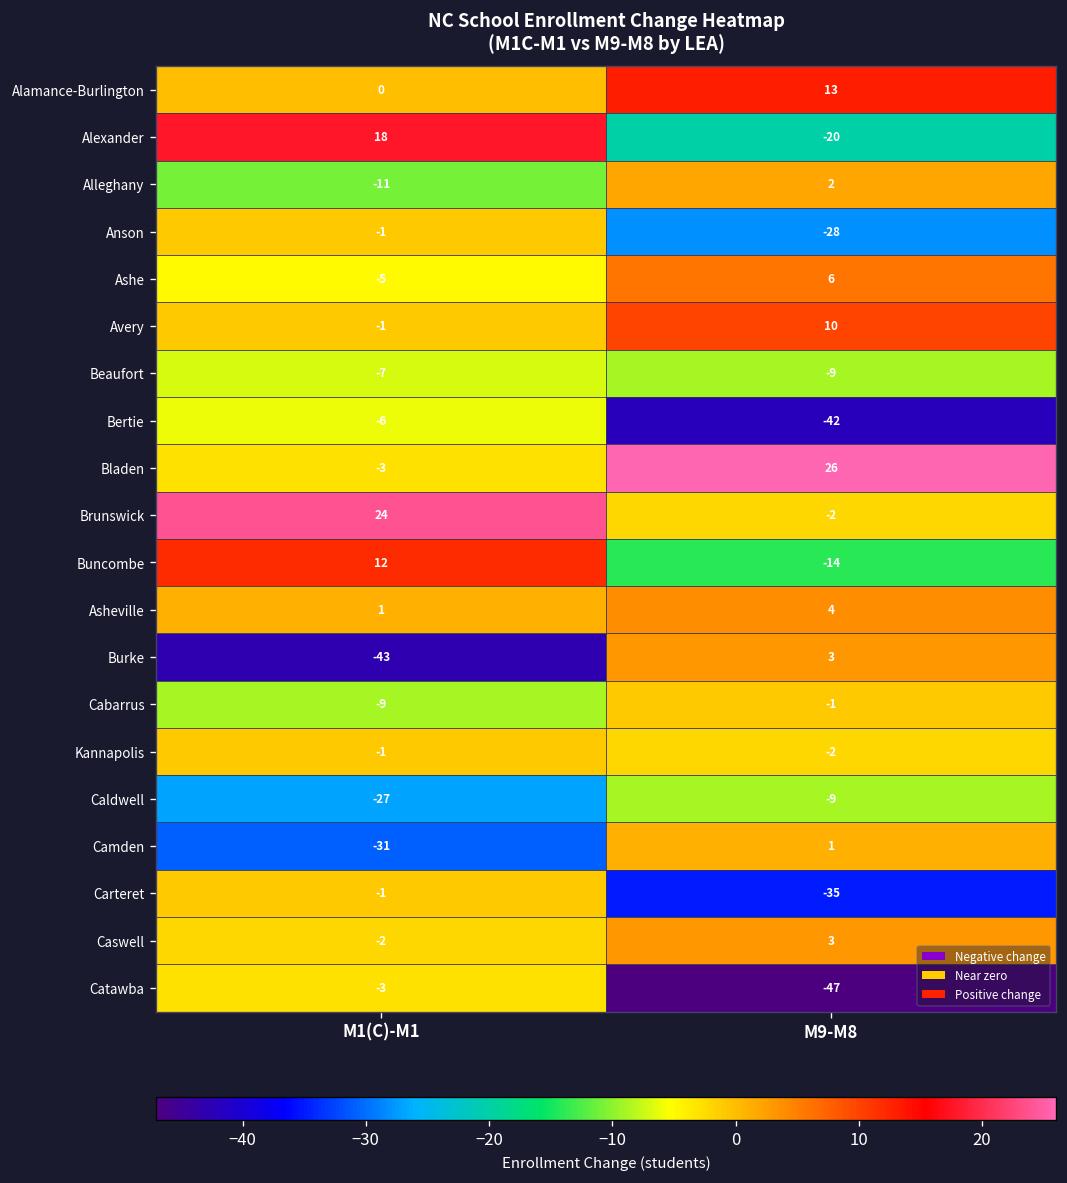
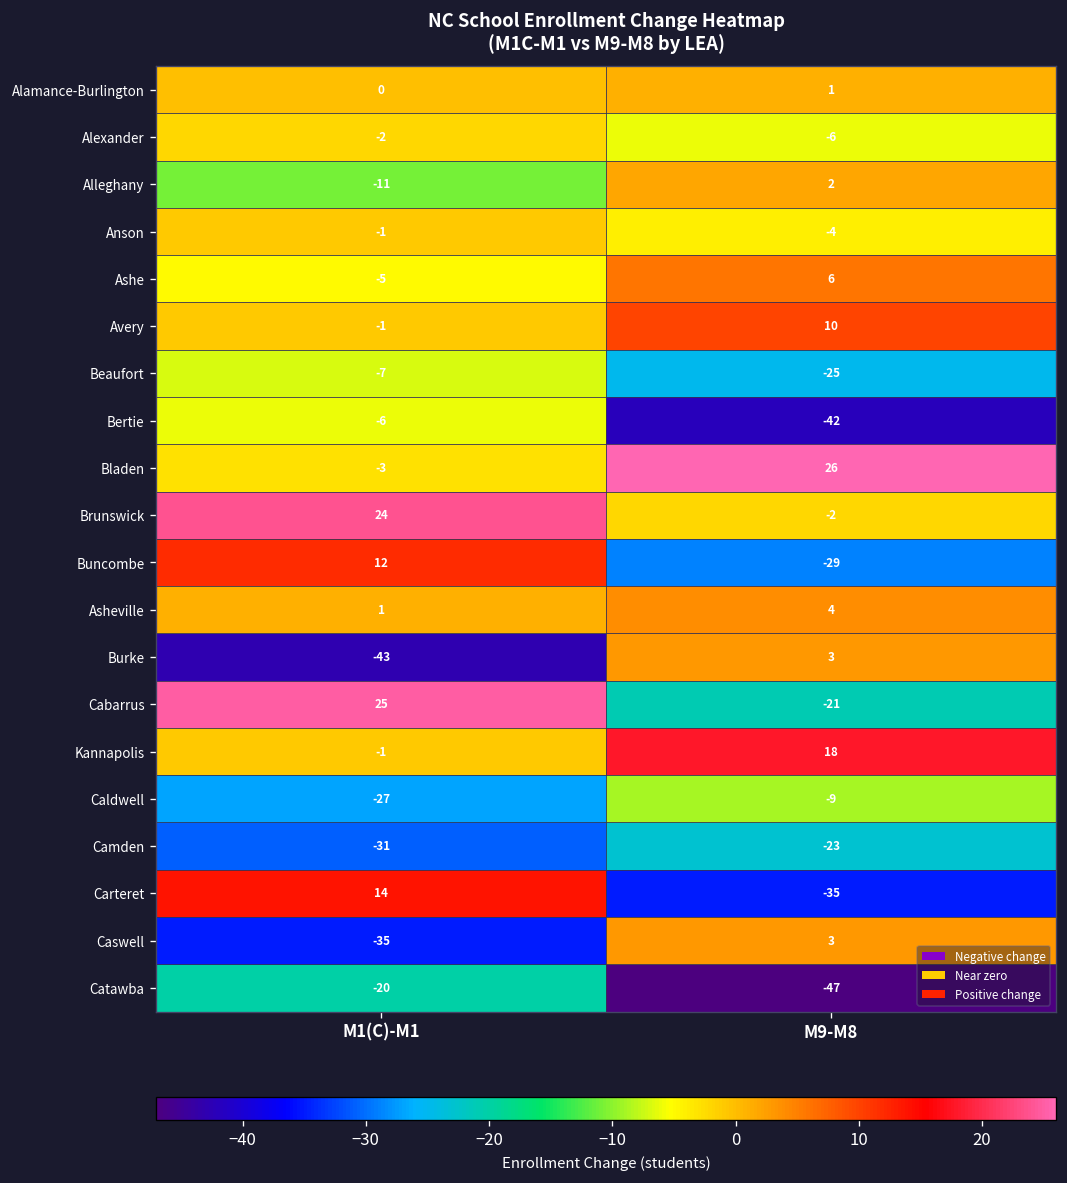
Alamance-Burlington, M9-M8: 13 -> 1
Alexander, M1(C)-M1: 18 -> -2
Alexander, M9-M8: -20 -> -6
Anson, M9-M8: -28 -> -4
Beaufort, M9-M8: -9 -> -25
Buncombe, M9-M8: -14 -> -29
Cabarrus, M1(C)-M1: -9 -> 25
Cabarrus, M9-M8: -1 -> -21
Kannapolis, M9-M8: -2 -> 18
Camden, M9-M8: 1 -> -23
Carteret, M1(C)-M1: -1 -> 14
Caswell, M1(C)-M1: -2 -> -35
Catawba, M1(C)-M1: -3 -> -20
